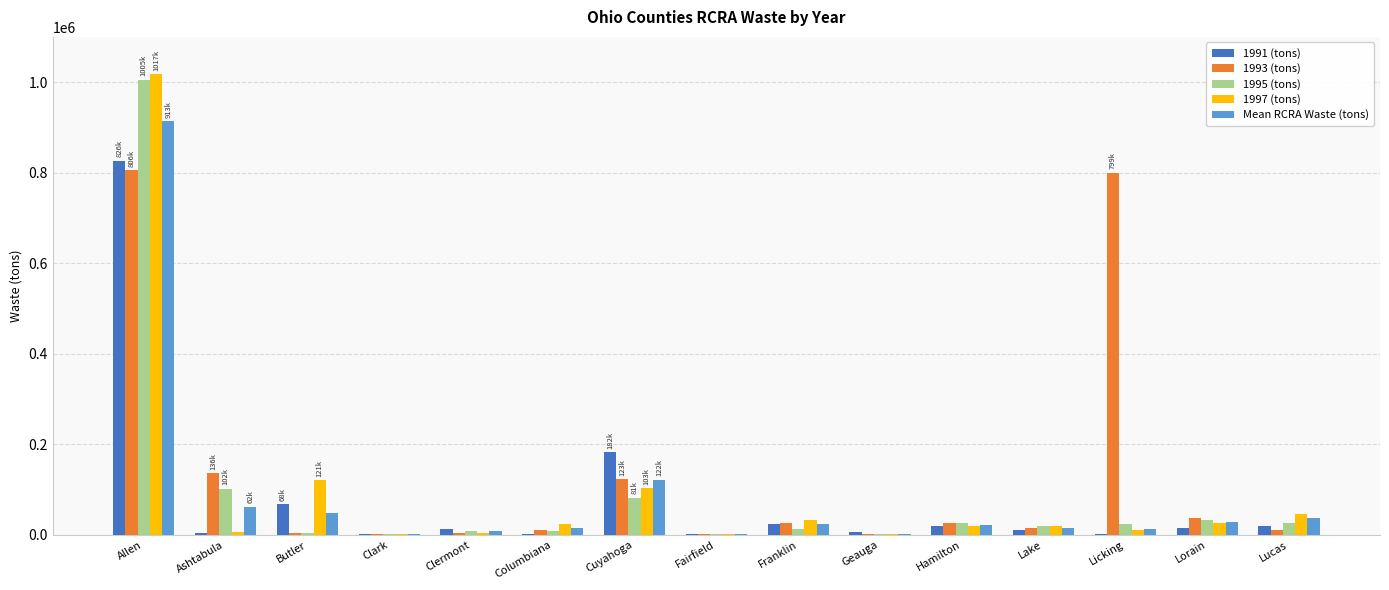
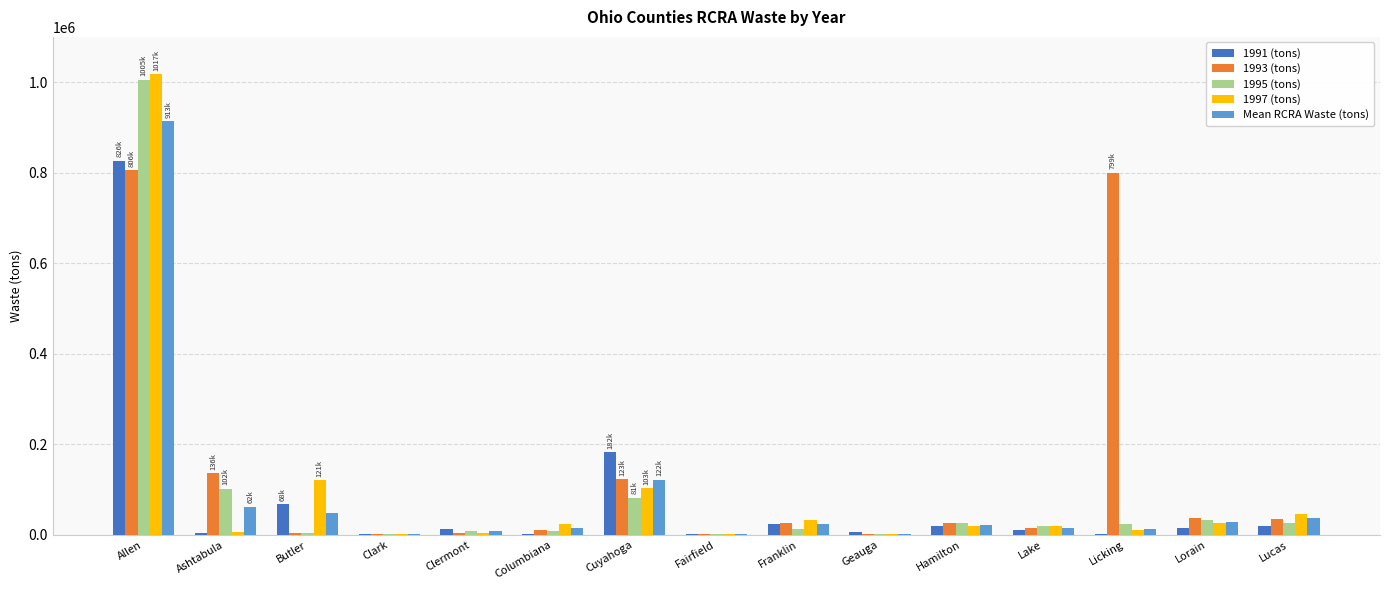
1993 (tons), Lucas: 10000 -> 40000
